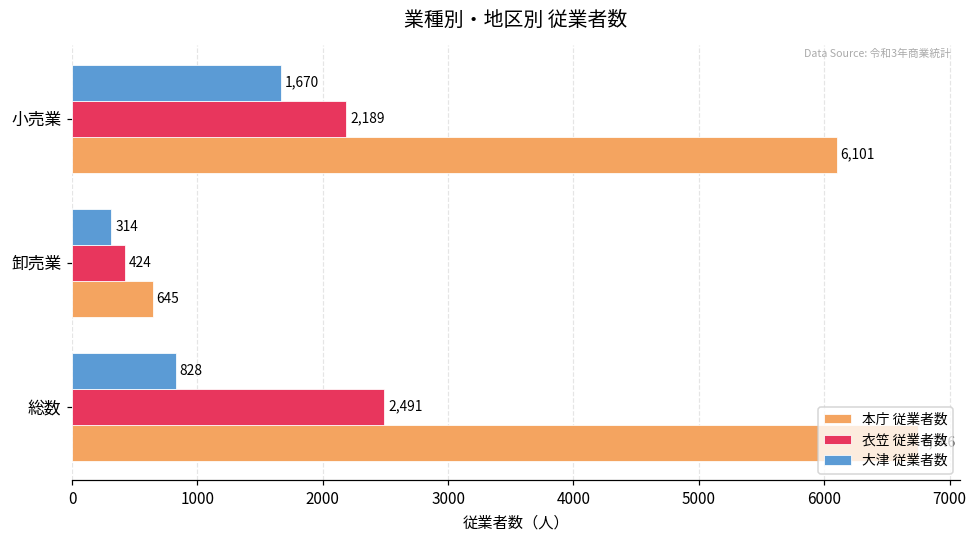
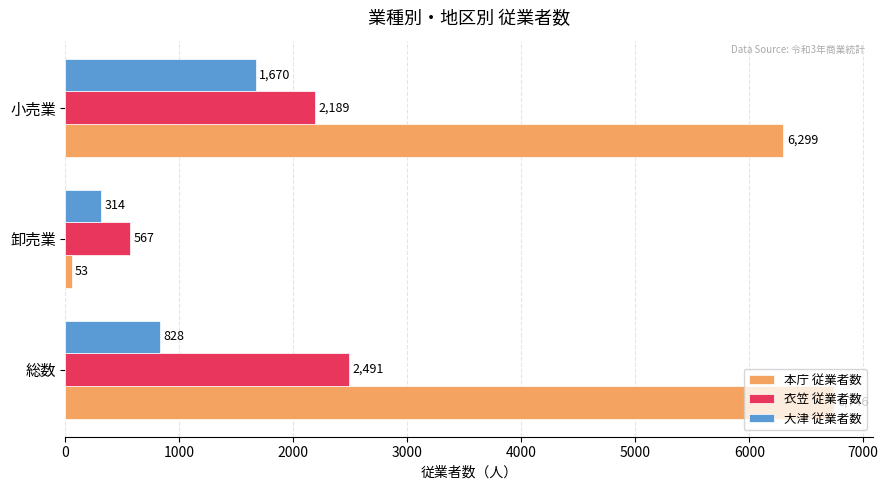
本庁 従業者数, 小売業: 6,101 -> 6,299
衣笠 従業者数, 卸売業: 424 -> 567
本庁 従業者数, 卸売業: 645 -> 53
